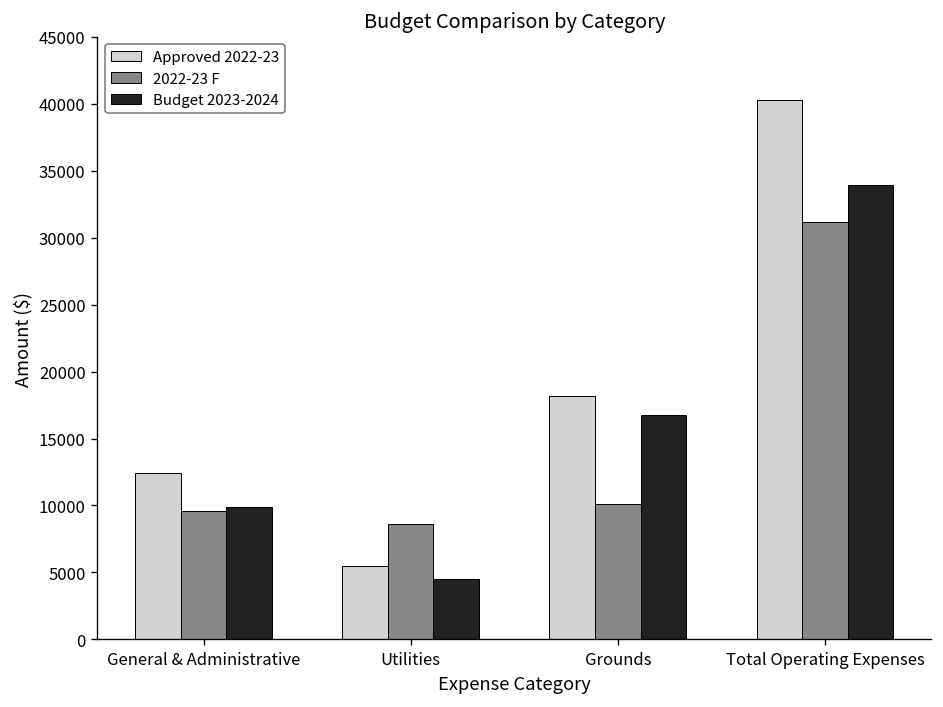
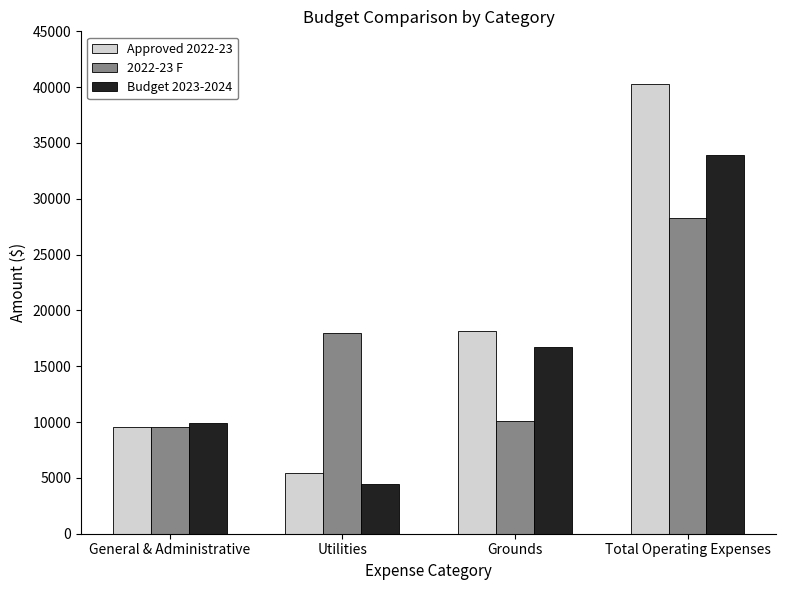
Approved 2022-23, General & Administrative: 12400 -> 9600
2022-23 F, Utilities: 8600 -> 18000
2022-23 F, Total Operating Expenses: 31100 -> 28300
